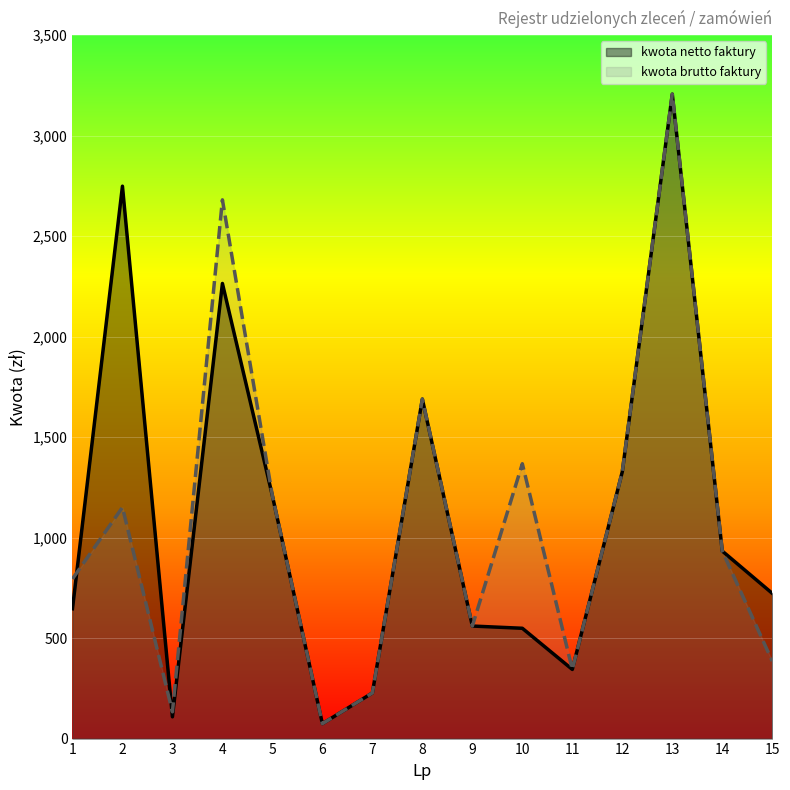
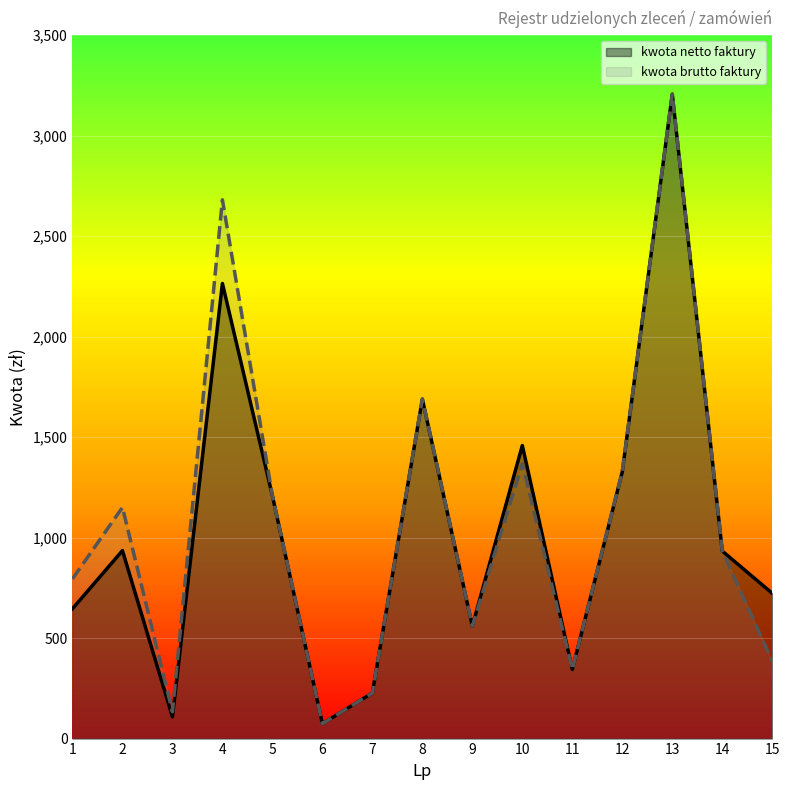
kwota netto faktury, 2: 2,750 -> 940
kwota netto faktury, 10: 550 -> 1,460
